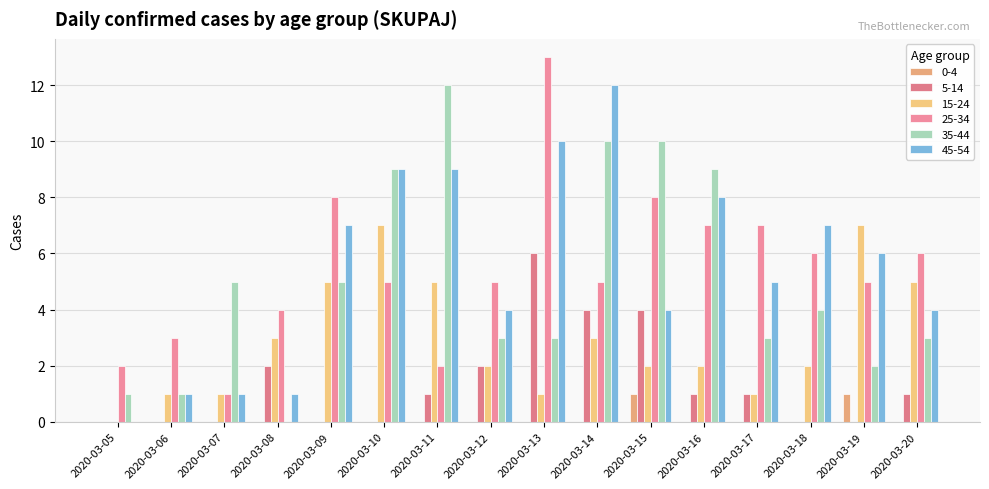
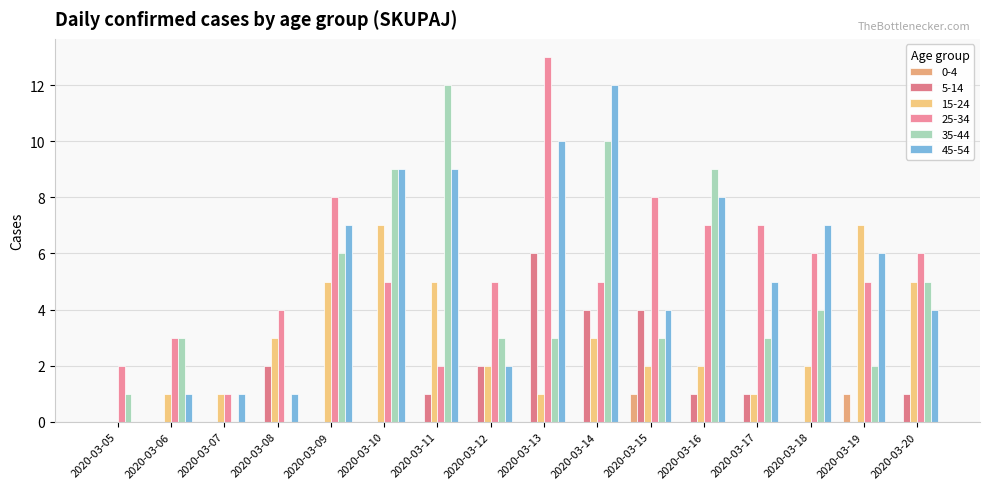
35-44, 2020-03-06: 1 -> 3
35-44, 2020-03-07: 5 -> 0
35-44, 2020-03-09: 5 -> 6
45-54, 2020-03-12: 4 -> 2
35-44, 2020-03-15: 10 -> 3
35-44, 2020-03-20: 3 -> 5
